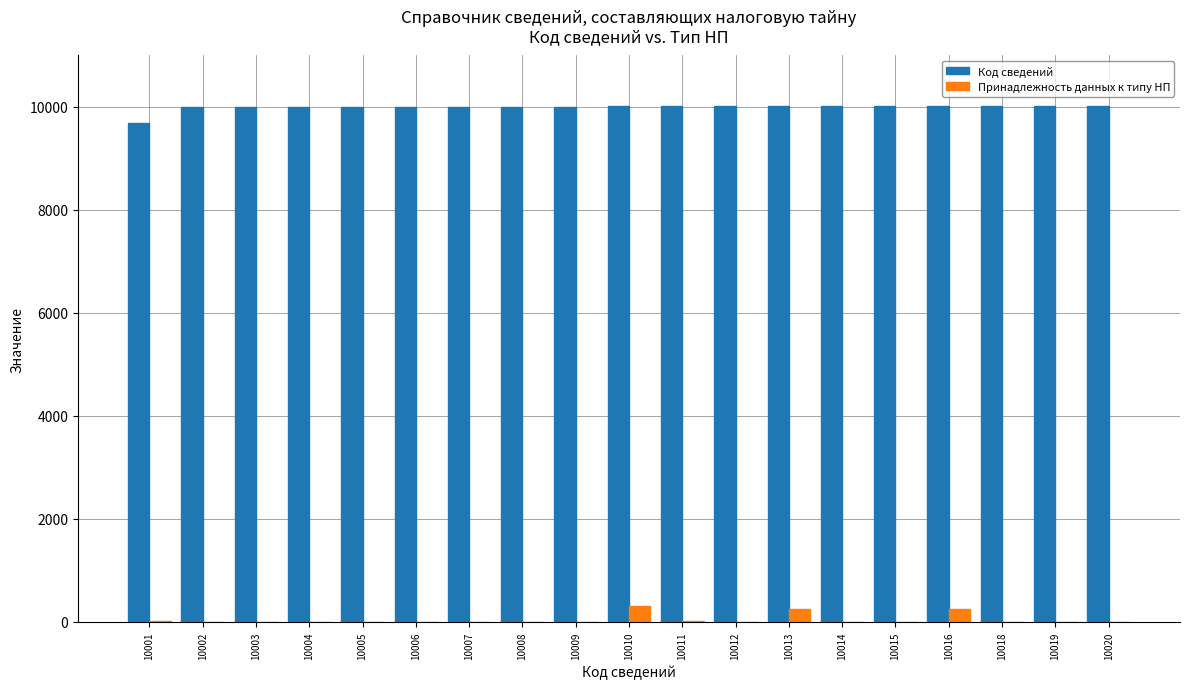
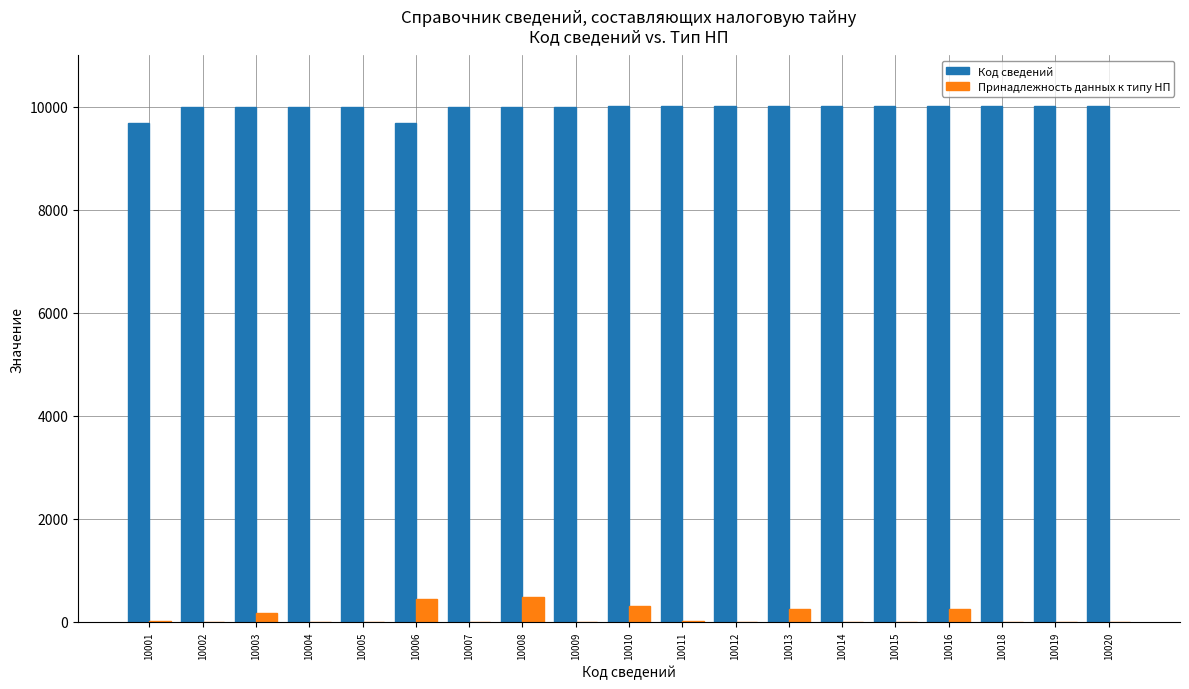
Принадлежность данных к типу НП, 10003: 0 -> 200
Код сведений, 10006: 10000 -> 9700
Принадлежность данных к типу НП, 10006: 0 -> 400
Принадлежность данных к типу НП, 10008: 0 -> 500
